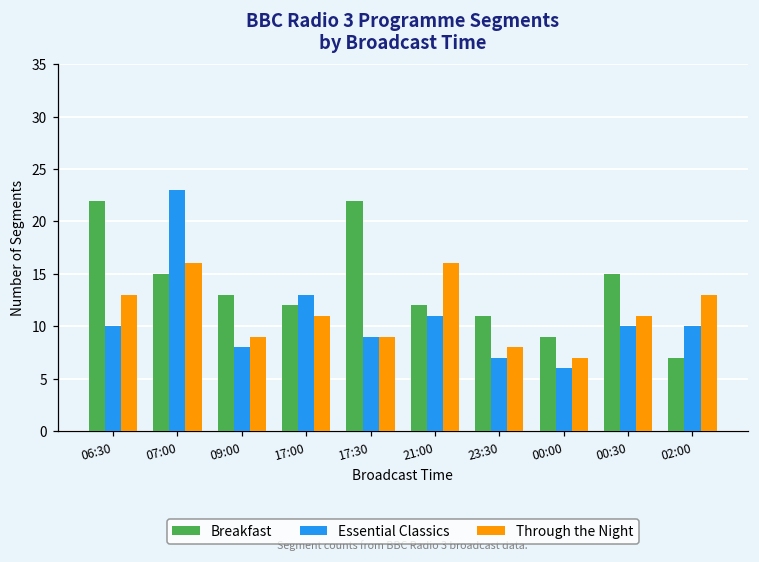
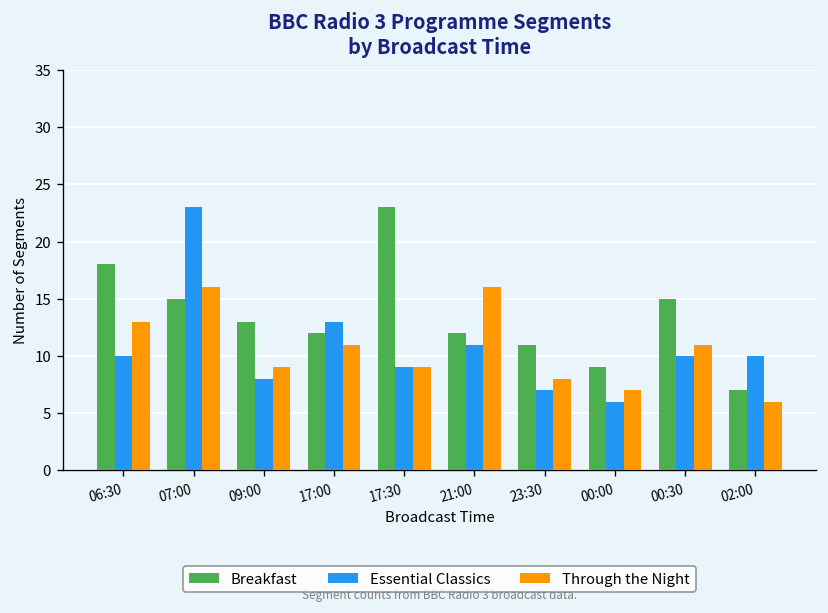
Breakfast, 06:30: 22 -> 18
Breakfast, 17:30: 22 -> 23
Through the Night, 02:00: 13 -> 6
